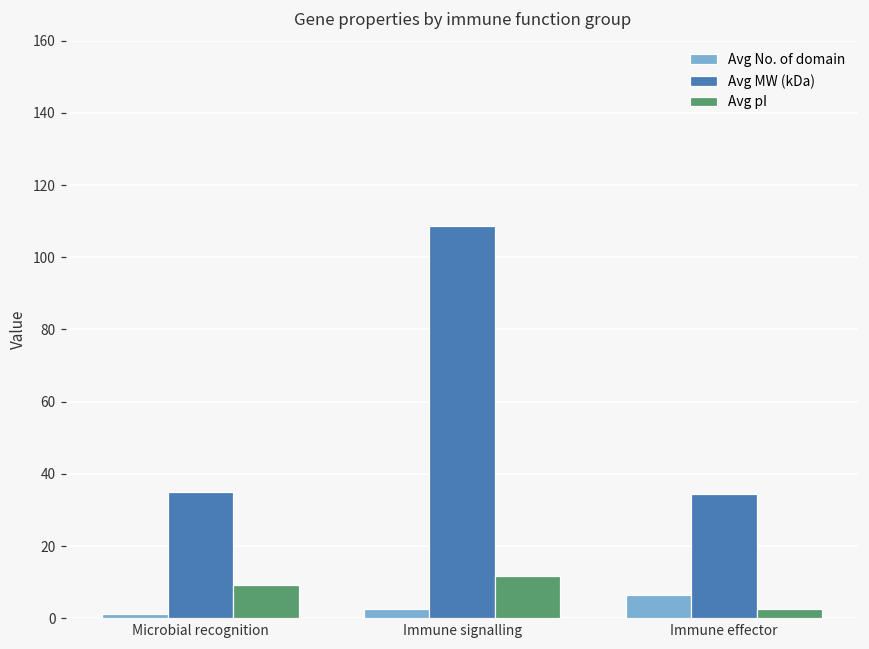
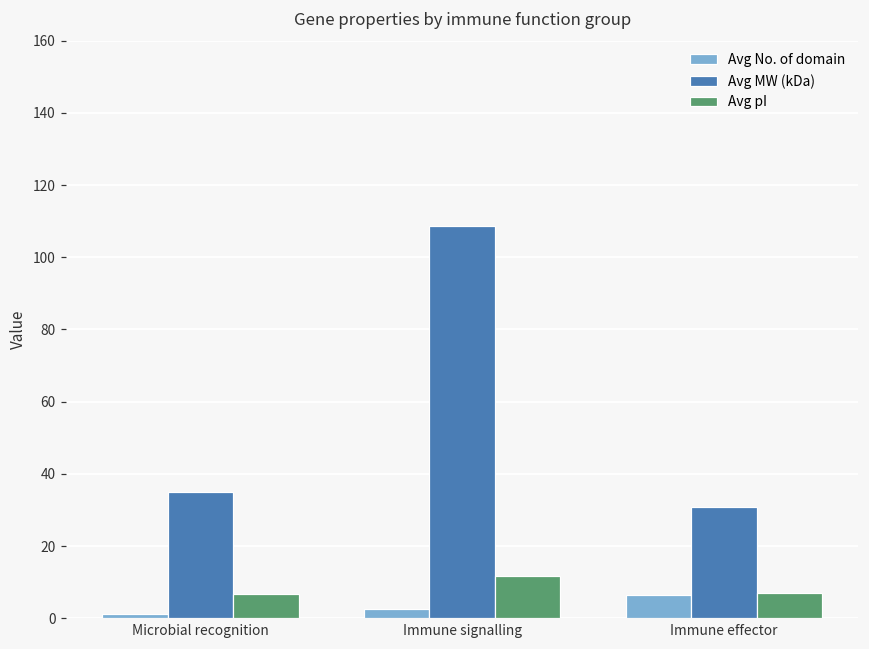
Avg pI, Microbial recognition: 9 -> 7
Avg MW (kDa), Immune effector: 35 -> 31
Avg pI, Immune effector: 3 -> 7
